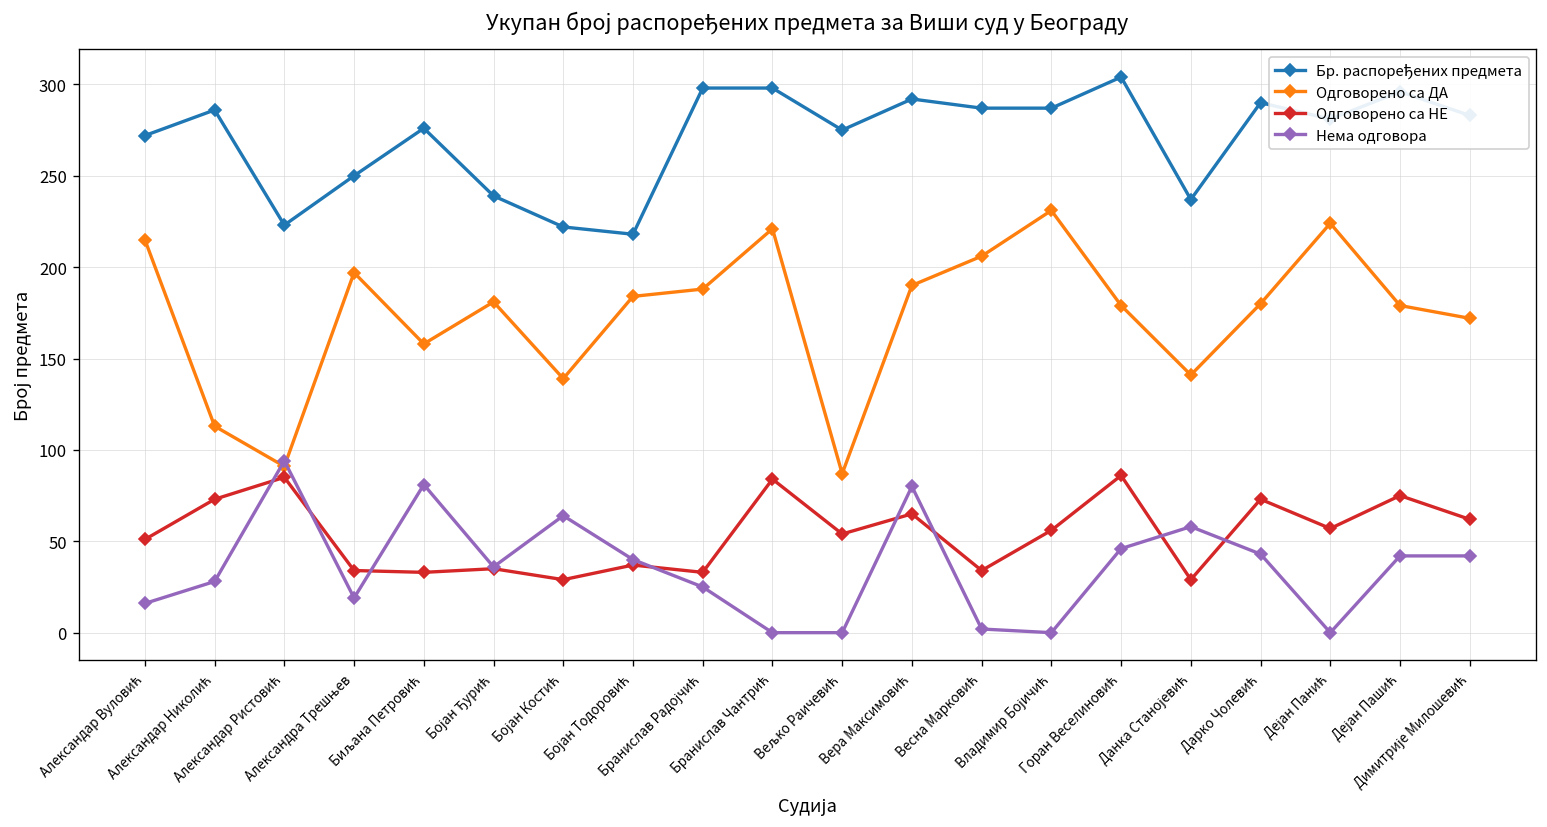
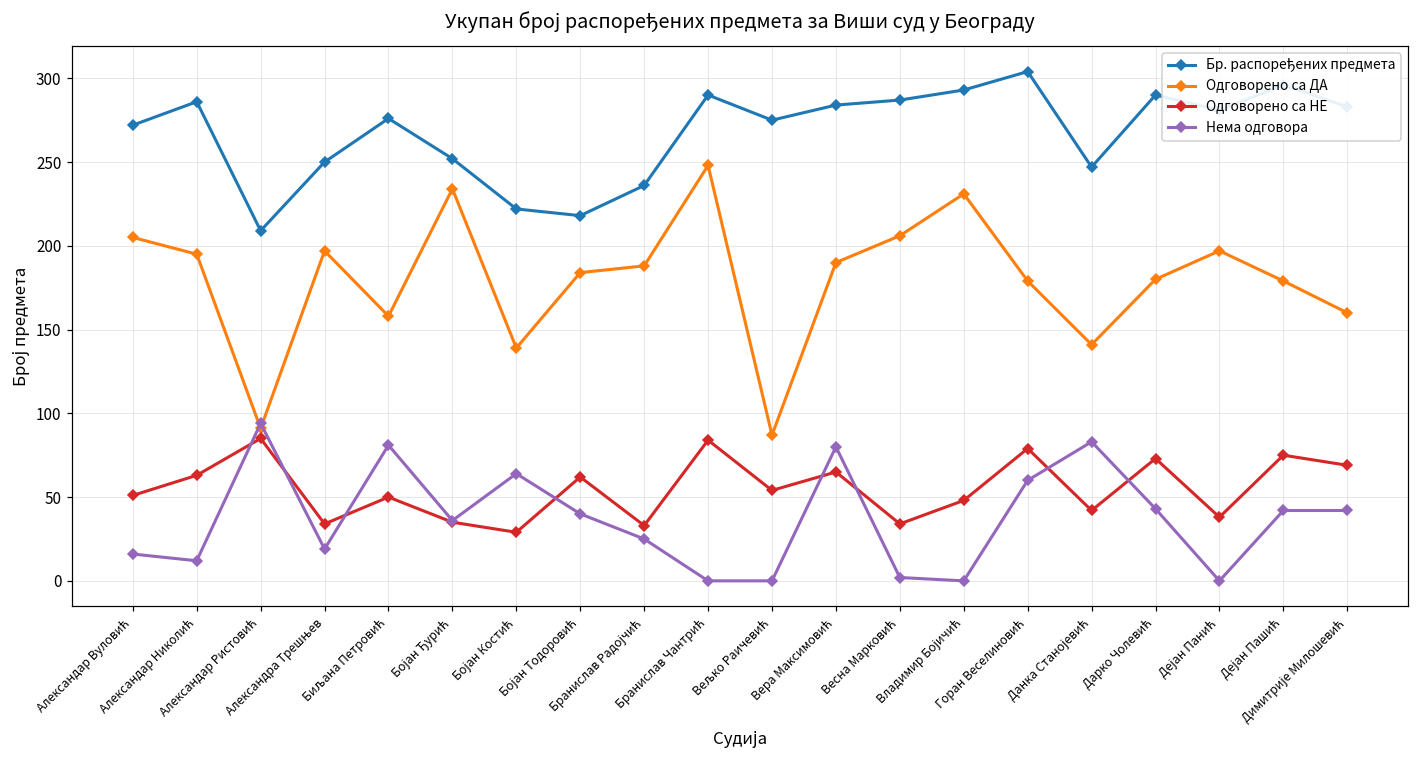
Одговорено са ДА, Александар Вуловић: 215 -> 205
Одговорено са ДА, Александар Николић: 113 -> 195
Одговорено са НЕ, Александар Николић: 73 -> 63
Нема одговора, Александар Николић: 28 -> 12
Бр. распоређених предмета, Александар Ристовић: 223 -> 209
Одговорено са НЕ, Биљана Петровић: 33 -> 50
Бр. распоређених предмета, Бојан Ђурић: 239 -> 252
Одговорено са ДА, Бојан Ђурић: 181 -> 234
Одговорено са НЕ, Бојан Тодоровић: 37 -> 62
Бр. распоређених предмета, Бранислав Радојчић: 298 -> 236
Бр. распоређених предмета, Бранислав Чантрић: 298 -> 290
Одговорено са ДА, Бранислав Чантрић: 221 -> 248
Бр. распоређених предмета, Вера Максимовић: 292 -> 284
Бр. распоређених предмета, Владимир Бојичић: 287 -> 293
Одговорено са НЕ, Владимир Бојичић: 56 -> 48
Одговорено са НЕ, Горан Веселиновић: 86 -> 79
Нема одговора, Горан Веселиновић: 46 -> 60
Бр. распоређених предмета, Данка Станојевић: 237 -> 247
Одговорено са НЕ, Данка Станојевић: 29 -> 42
Нема одговора, Данка Станојевић: 58 -> 83
Одговорено са ДА, Дејан Панић: 224 -> 197
Одговорено са НЕ, Дејан Панић: 57 -> 38
Одговорено са ДА, Димитрије Милошевић: 172 -> 160
Одговорено са НЕ, Димитрије Милошевић: 62 -> 69
